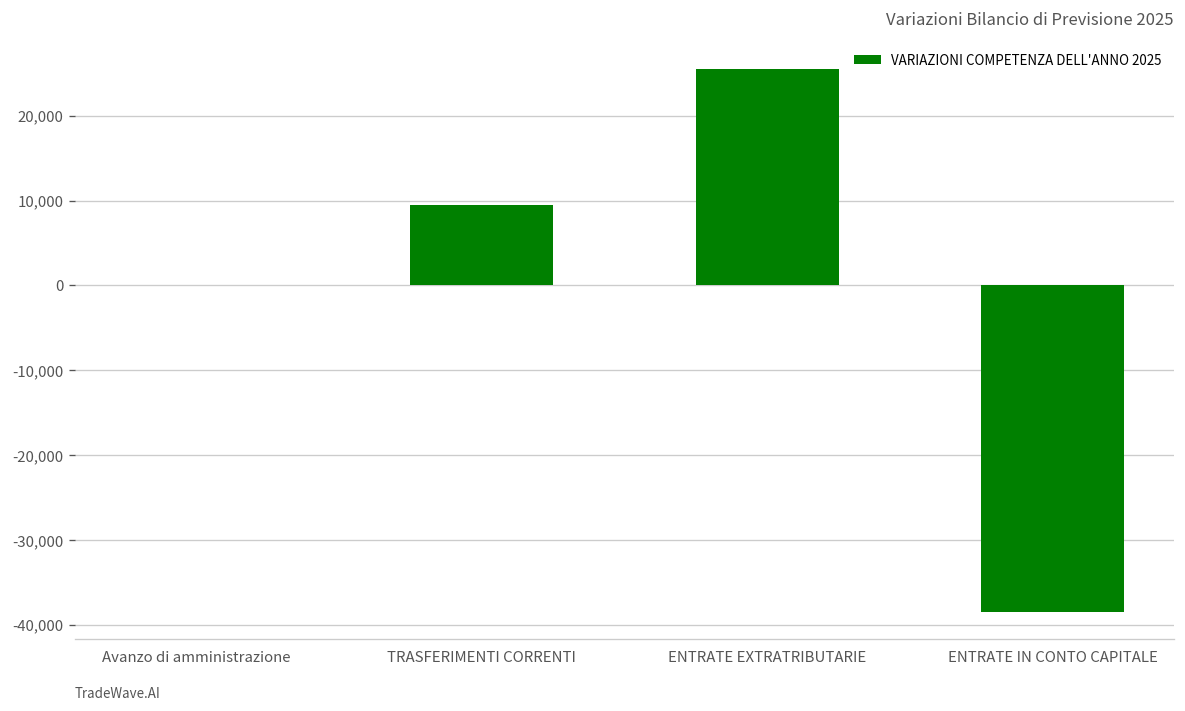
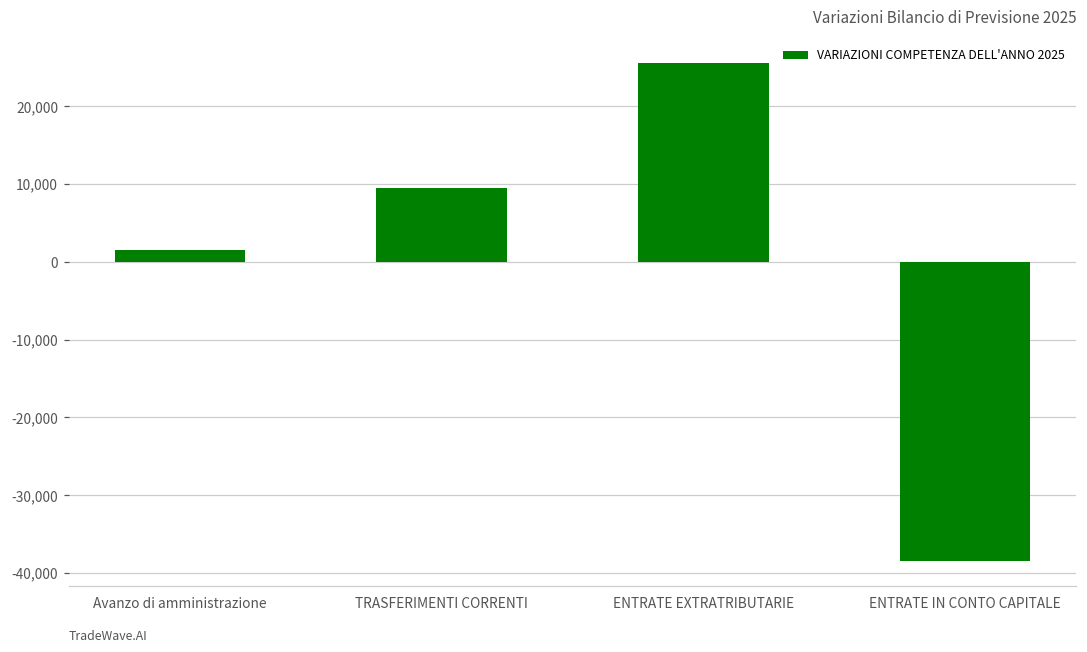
Avanzo di amministrazione: 0 -> 2,000
